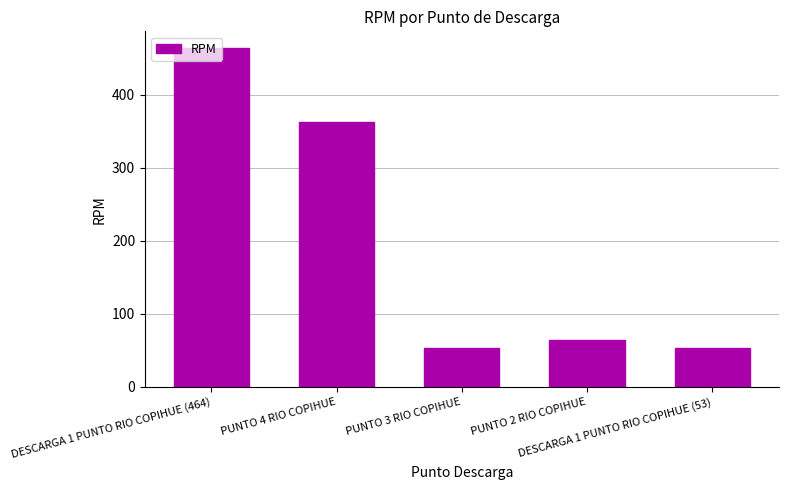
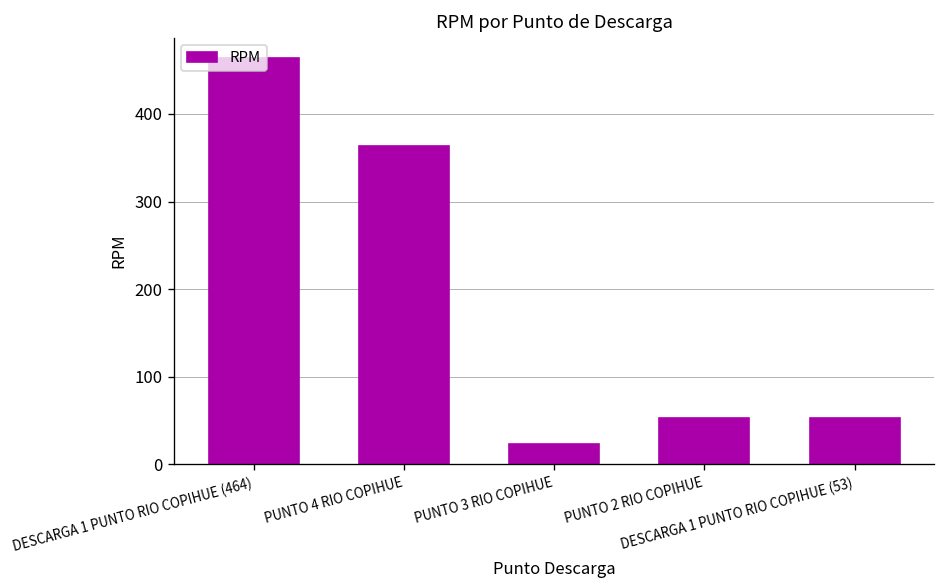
PUNTO 3 RIO COPIHUE: 50 -> 20
PUNTO 2 RIO COPIHUE: 60 -> 50
